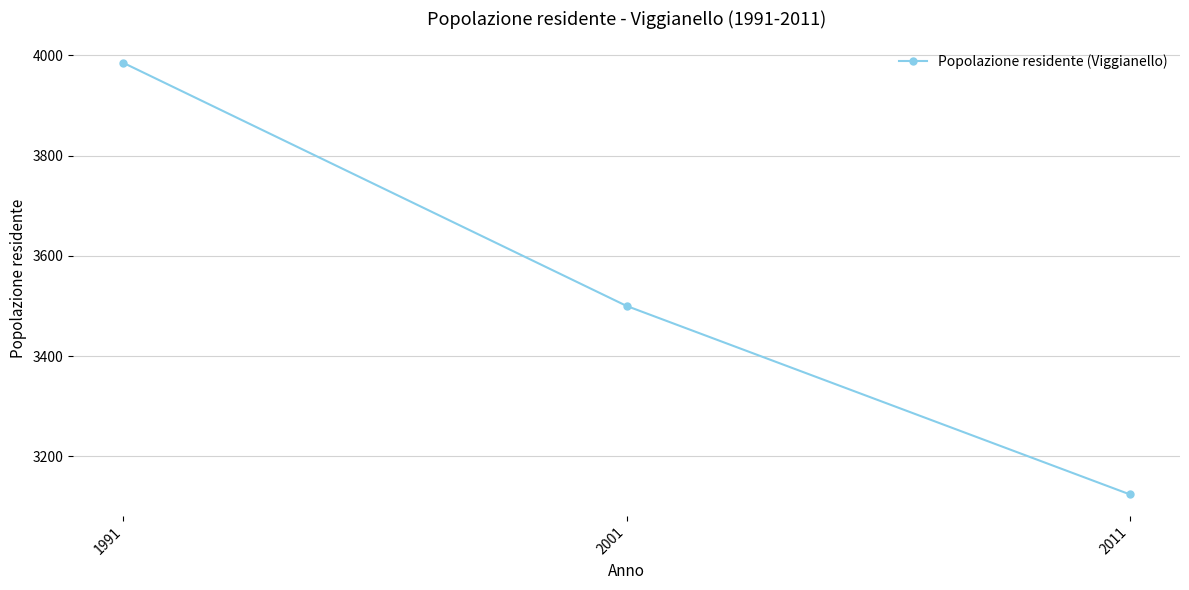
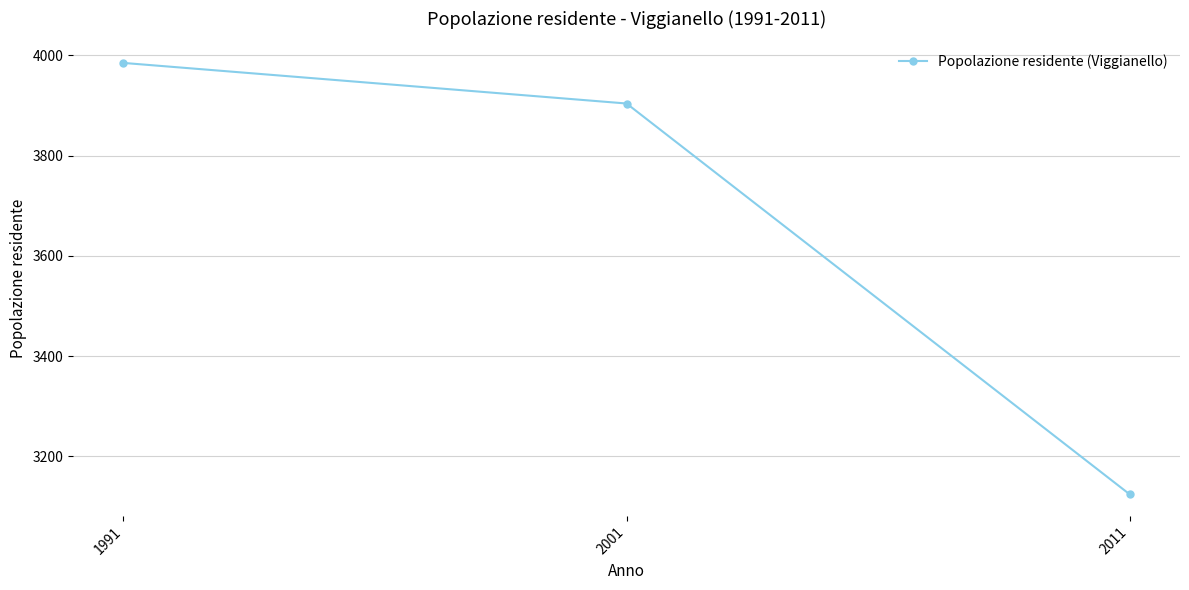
2001: 3500 -> 3900
